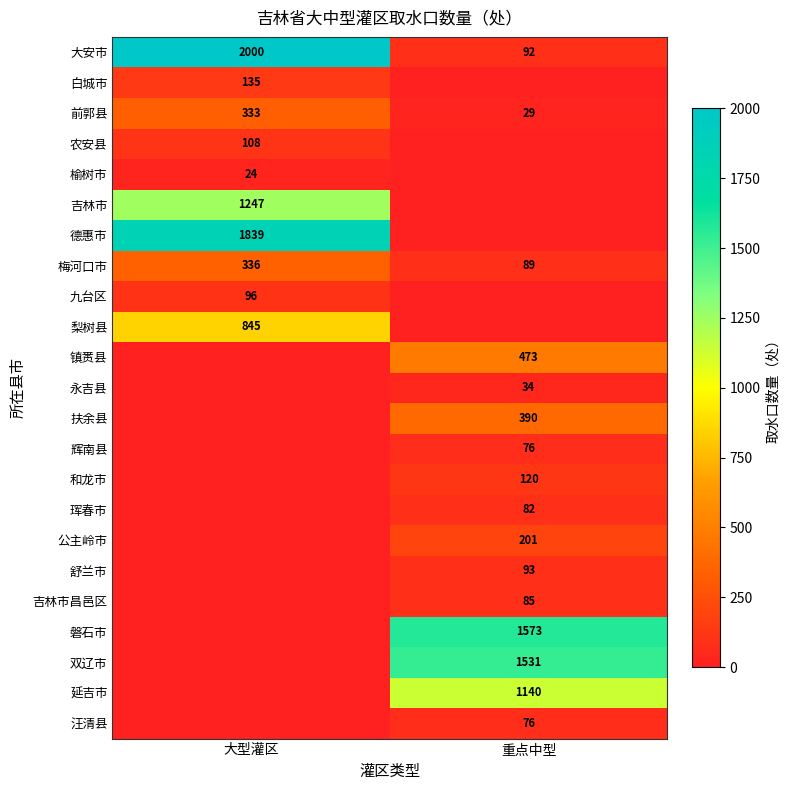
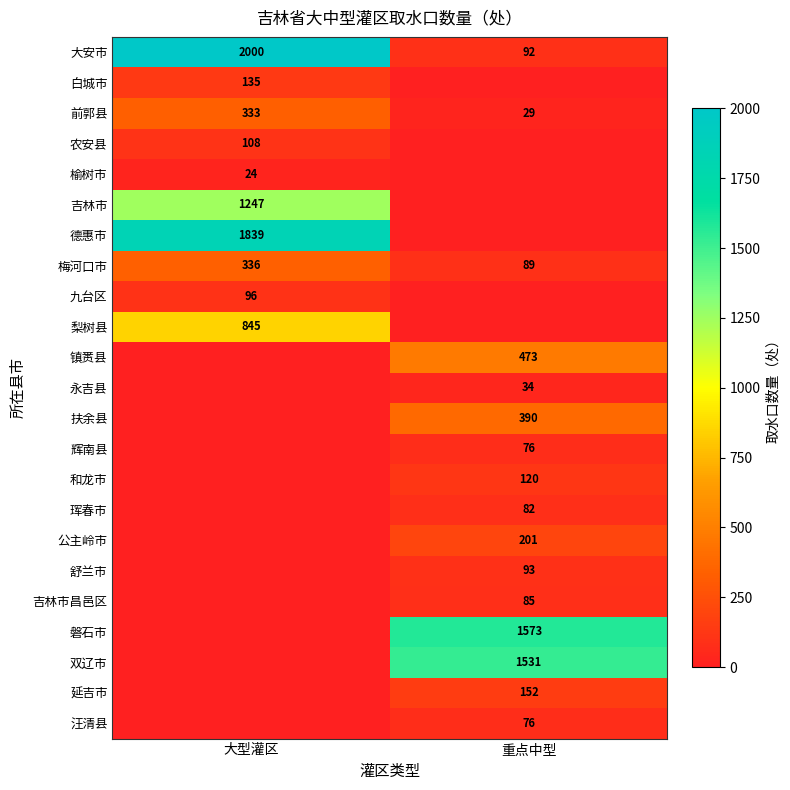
延吉市, 重点中型: 1140 -> 152
